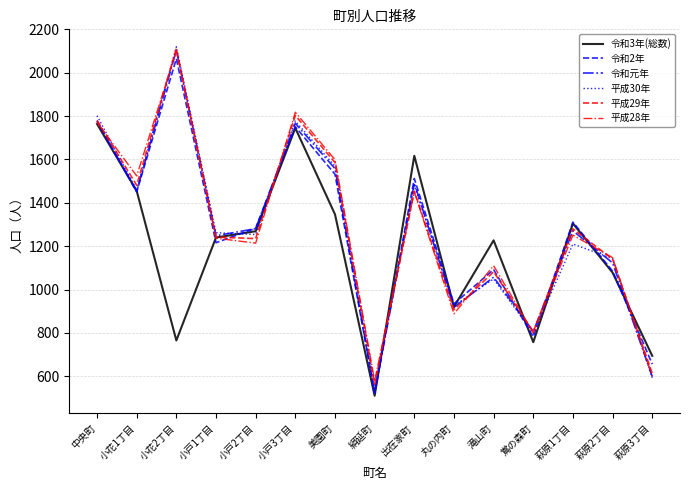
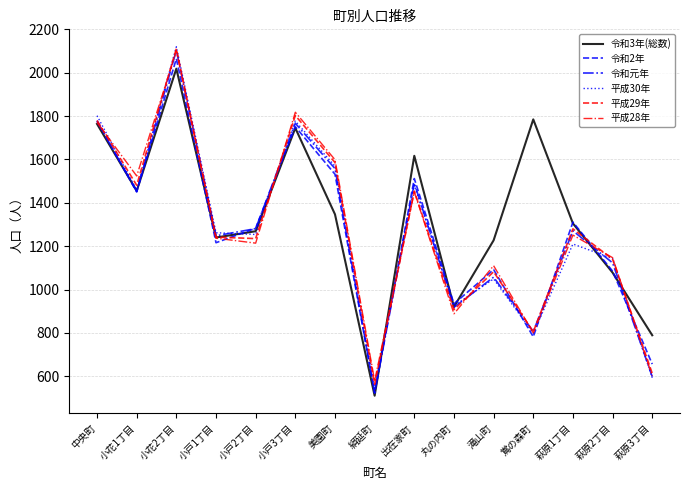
令和3年(総数), 小花2丁目: 770 -> 2020
令和3年(総数), 鴬の森町: 760 -> 1790
令和3年(総数), 萩原3丁目: 690 -> 790
